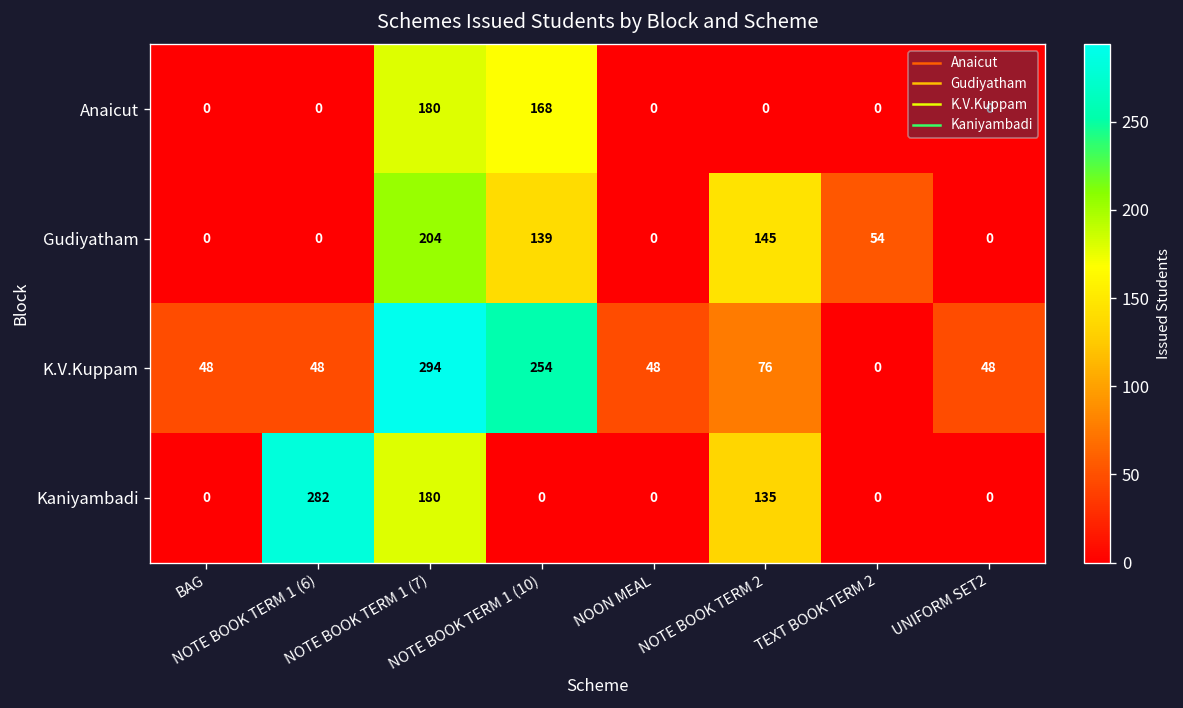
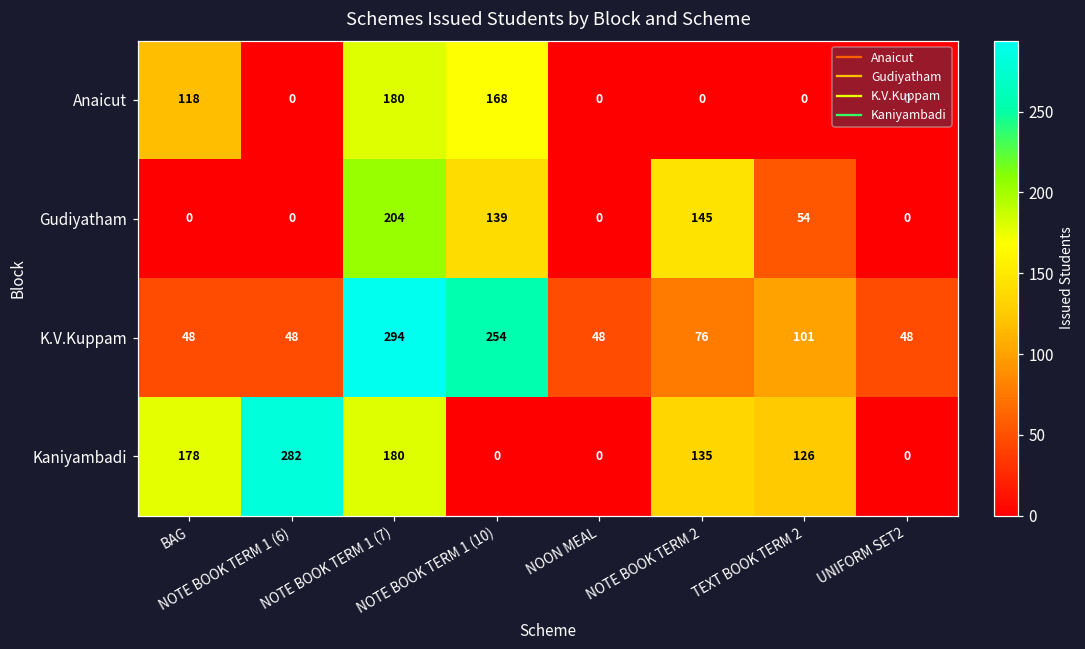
Anaicut, BAG: 0 -> 118
K.V.Kuppam, TEXT BOOK TERM 2: 0 -> 101
Kaniyambadi, BAG: 0 -> 178
Kaniyambadi, TEXT BOOK TERM 2: 0 -> 126
